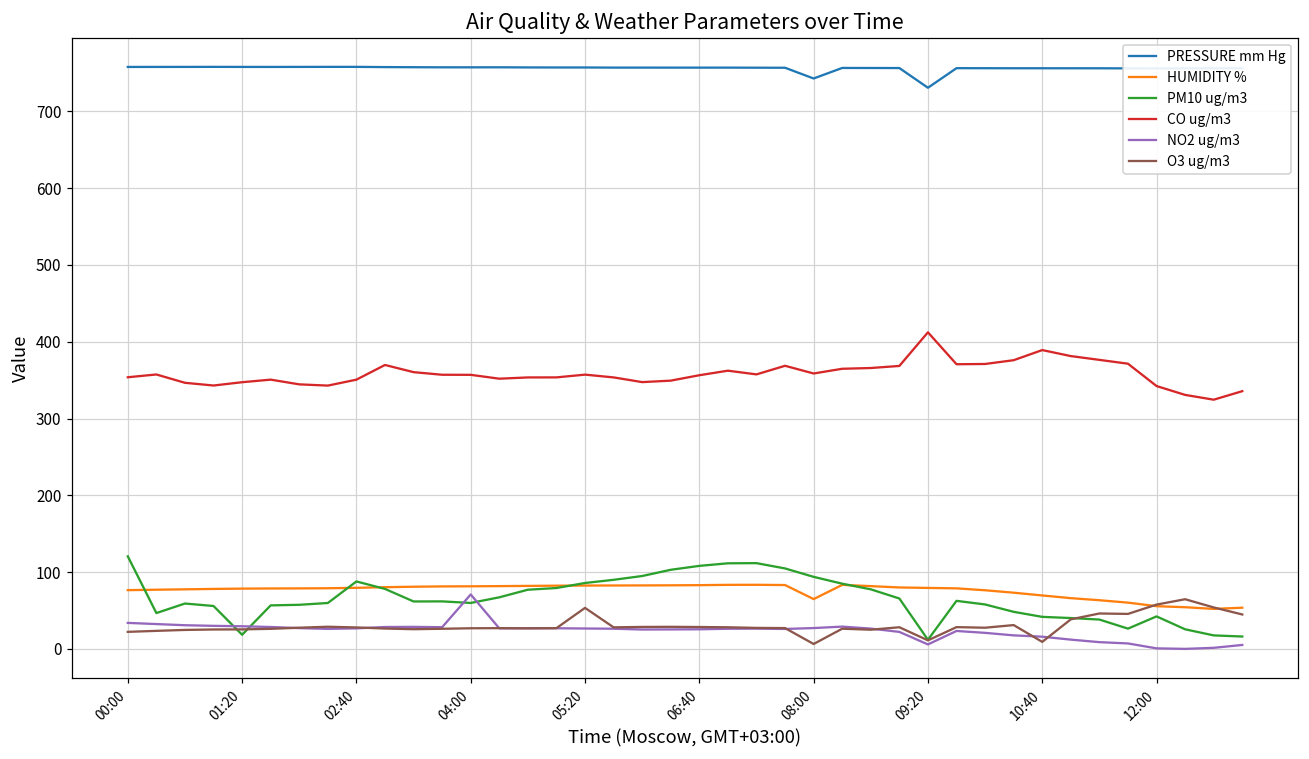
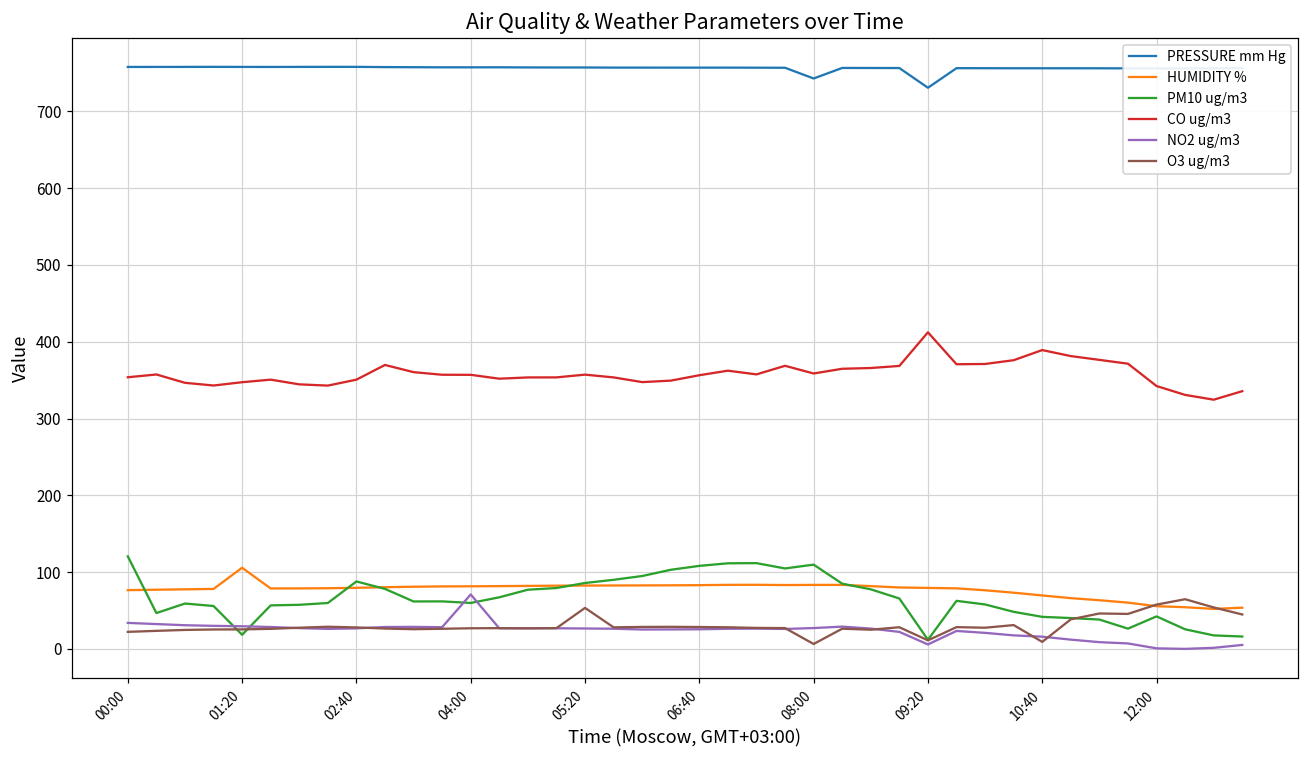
HUMIDITY %, 01:20: 80 -> 110
HUMIDITY %, 08:00: 60 -> 80
PM10 ug/m3, 08:00: 90 -> 110
